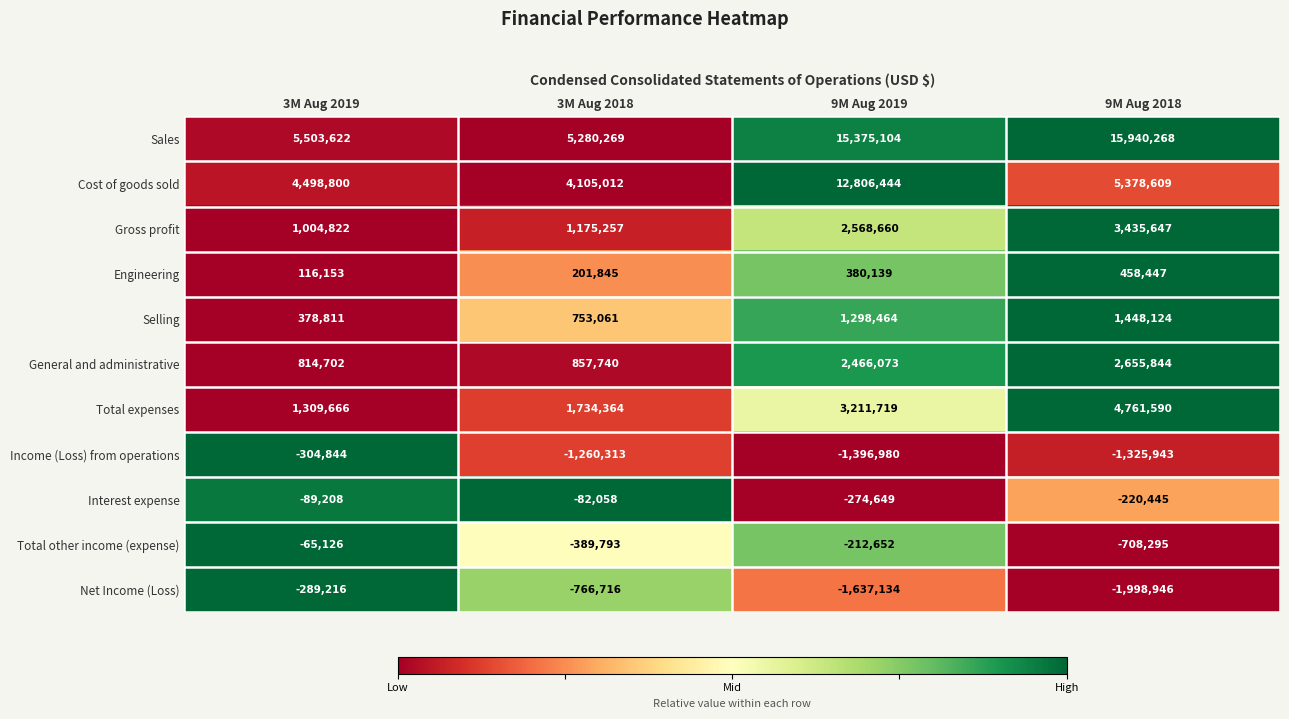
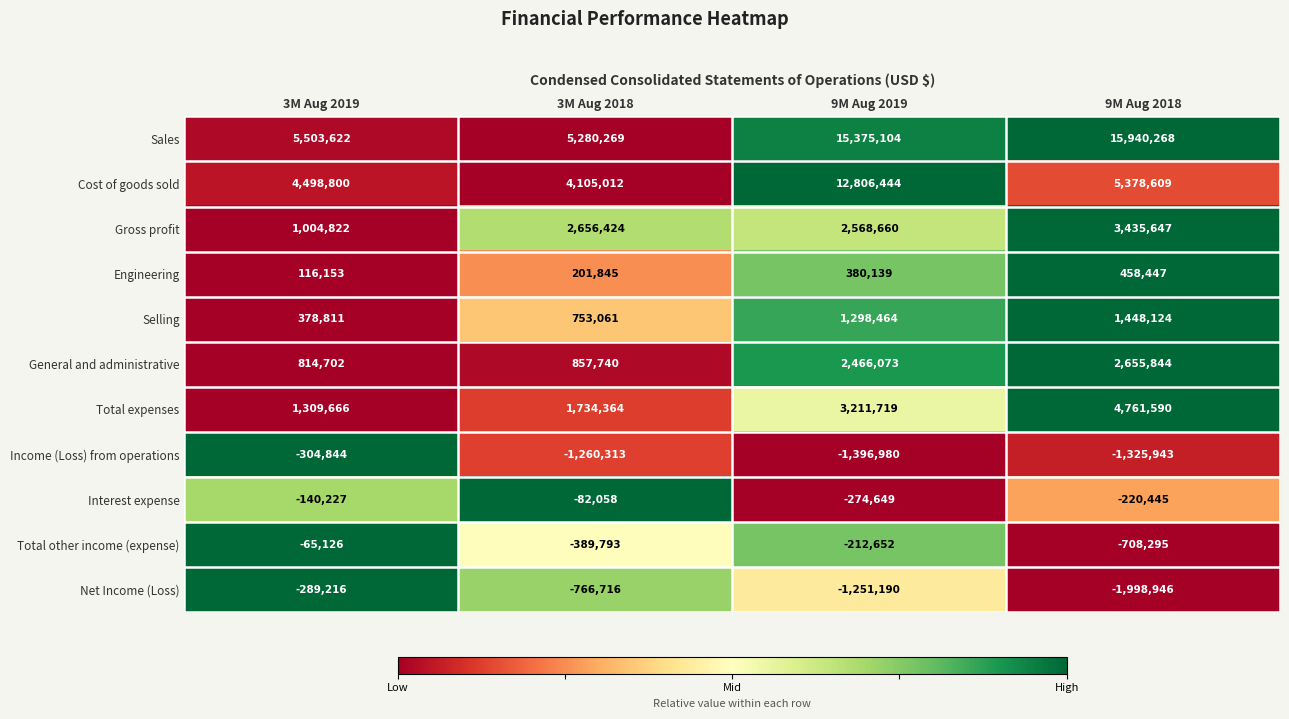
Gross profit, 3M Aug 2018: 1,175,257 -> 2,656,424
Interest expense, 3M Aug 2019: -89,208 -> -140,227
Net Income (Loss), 9M Aug 2019: -1,637,134 -> -1,251,190
